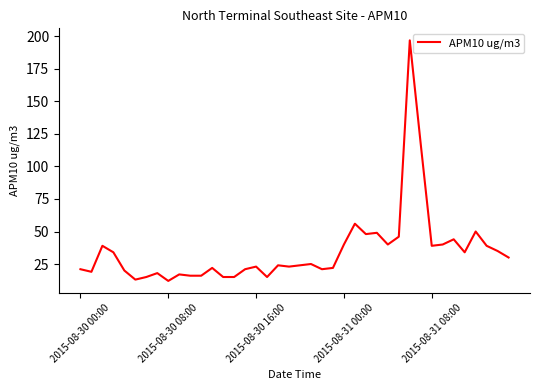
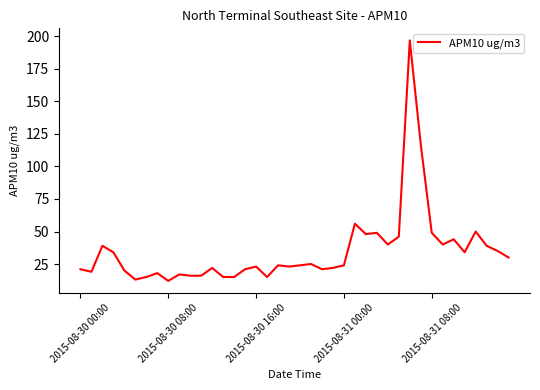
2015-08-31 00:00: 40 -> 24
2015-08-31 08:00: 39 -> 49
